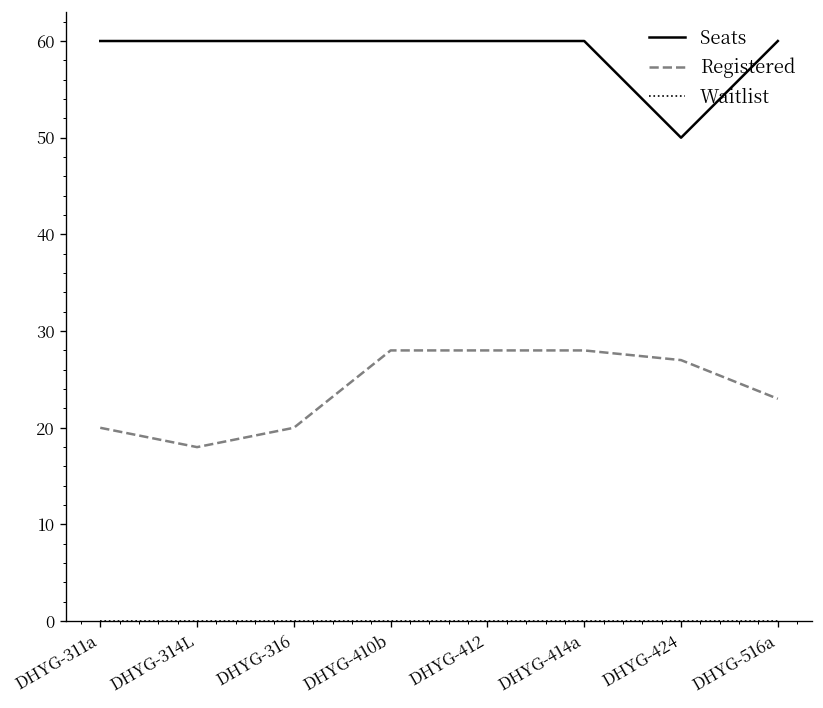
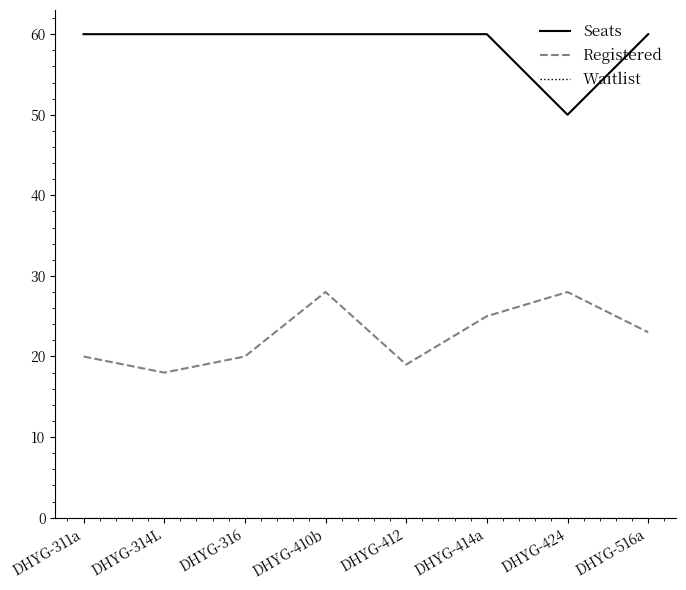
Registered, DHYG-412: 28 -> 19
Registered, DHYG-414a: 28 -> 25
Registered, DHYG-424: 27 -> 28
